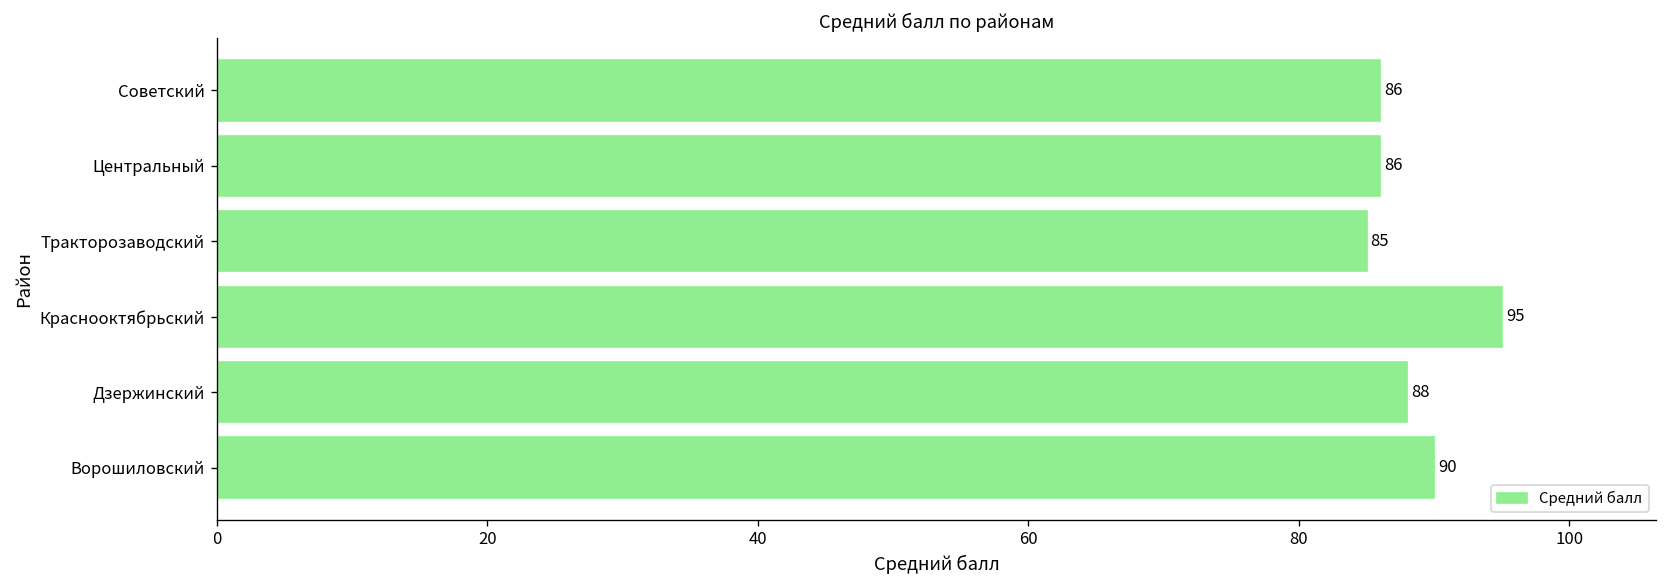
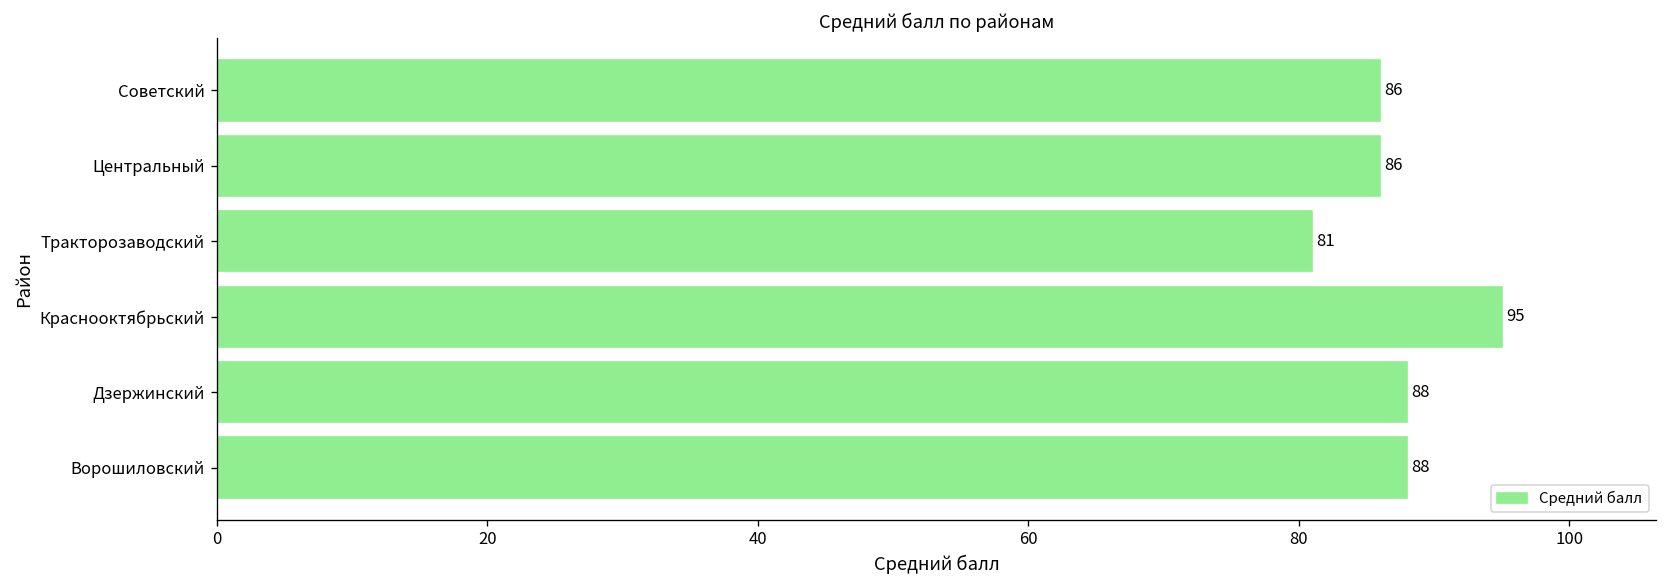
Тракторозаводский: 85 -> 81
Ворошиловский: 90 -> 88
